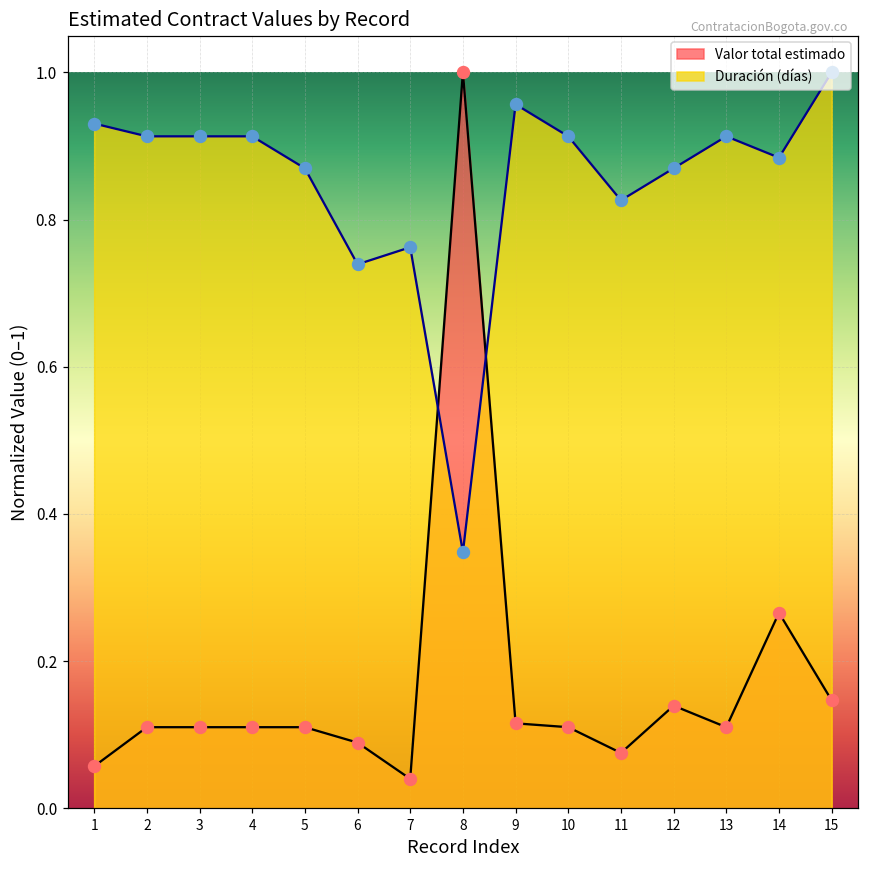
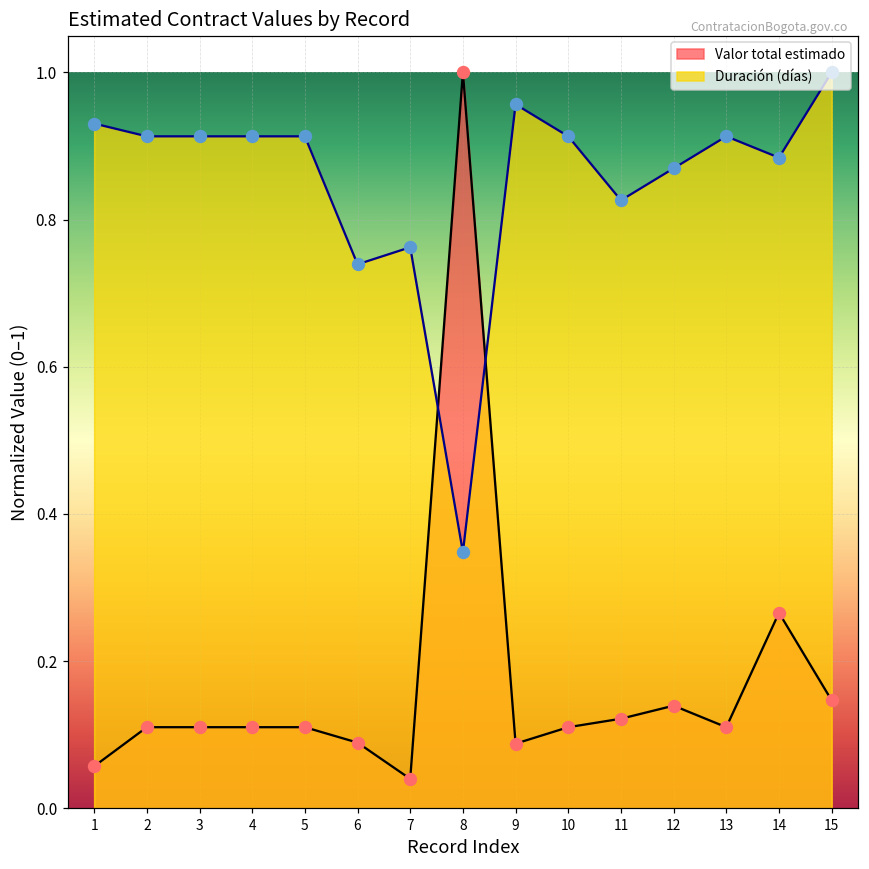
Duración (días), 5: 0.87 -> 0.91
Valor total estimado, 9: 0.12 -> 0.09
Valor total estimado, 11: 0.08 -> 0.12
